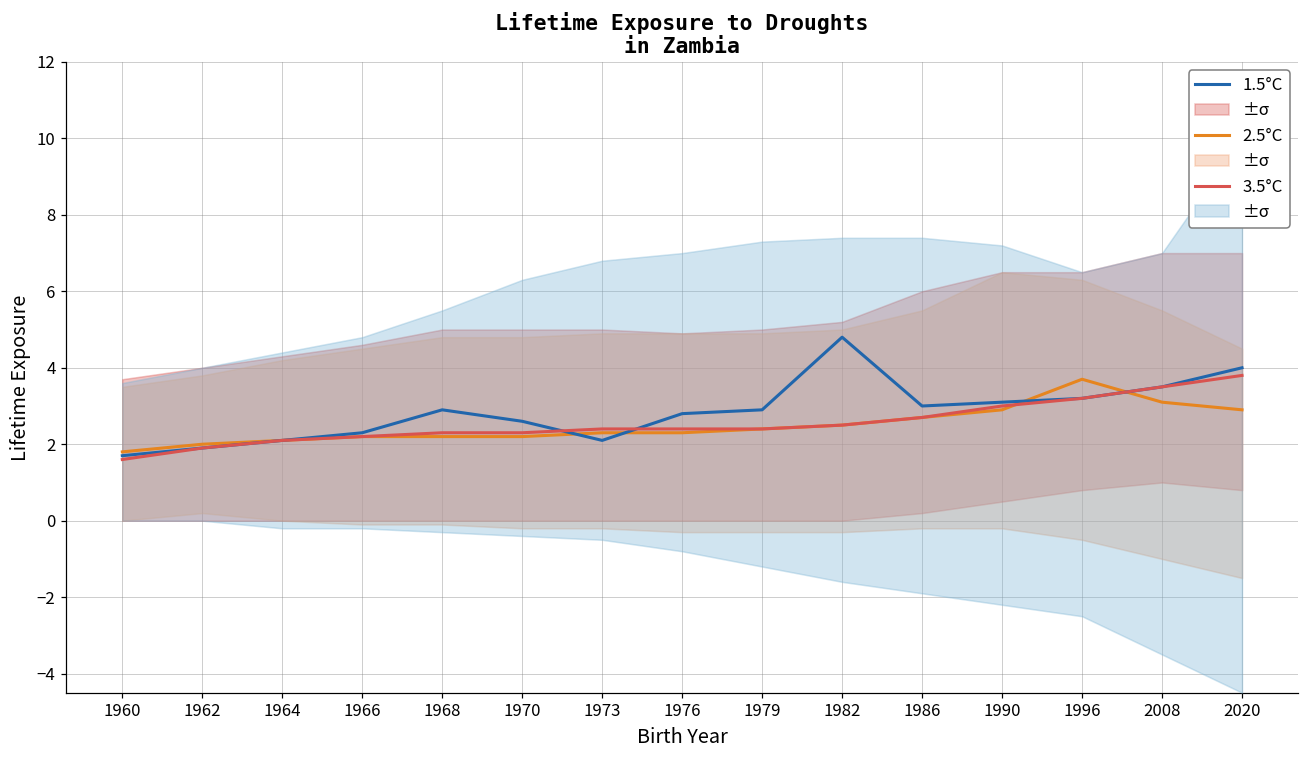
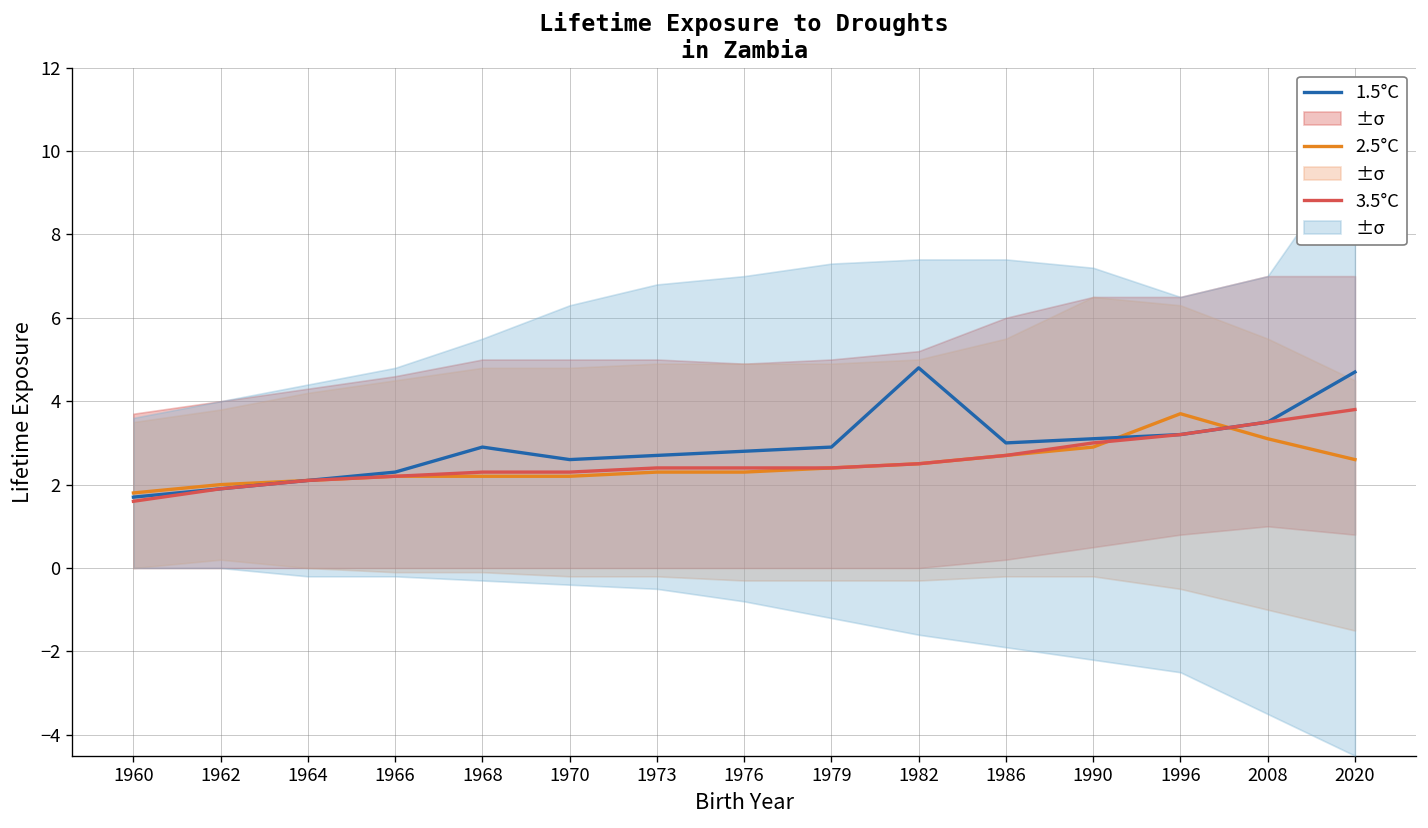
1.5°C, 1973: 2.1 -> 2.7
1.5°C, 2020: 4.0 -> 4.7
2.5°C, 2020: 2.9 -> 2.6
